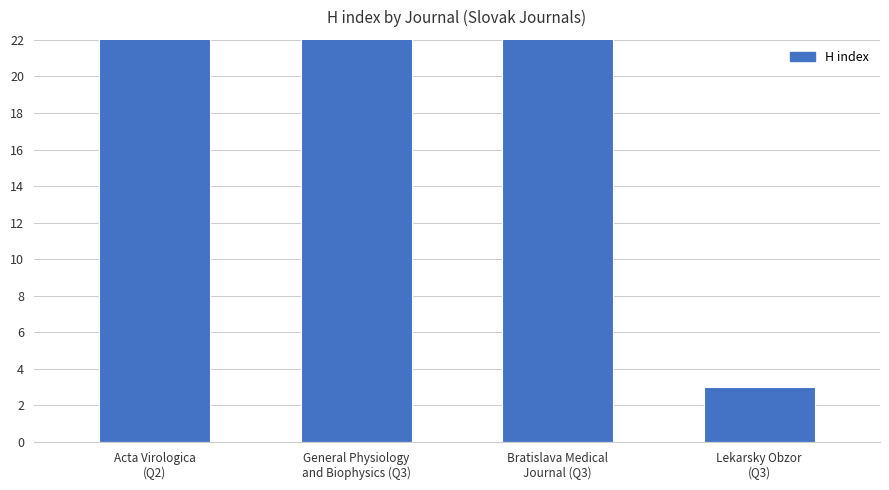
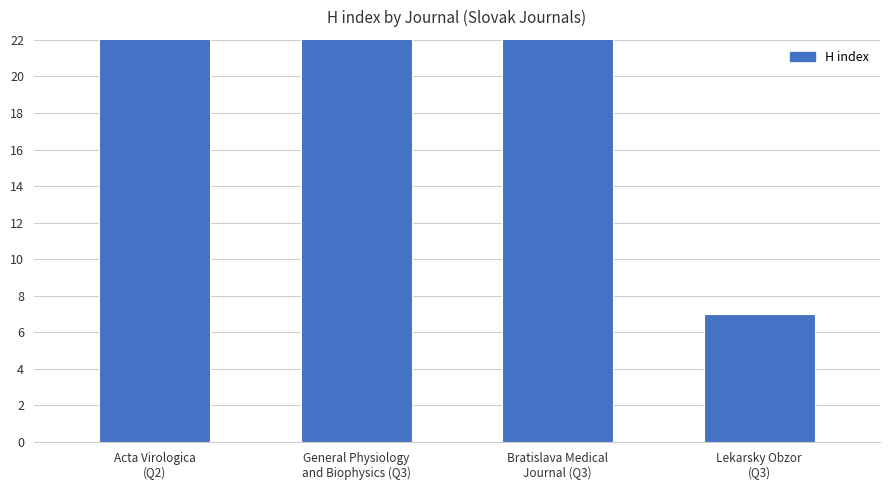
Lekarsky Obzor (Q3): 3 -> 7
